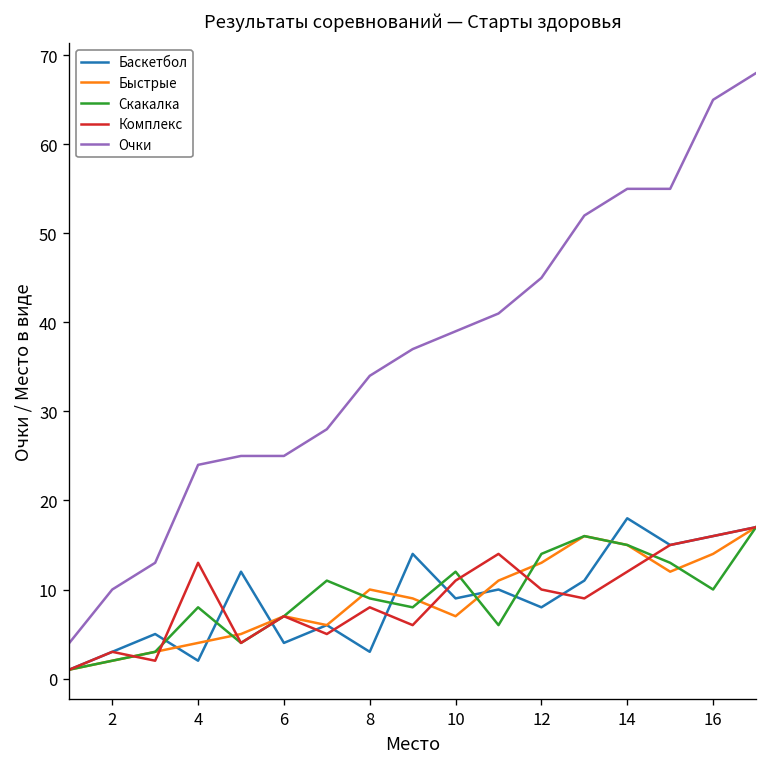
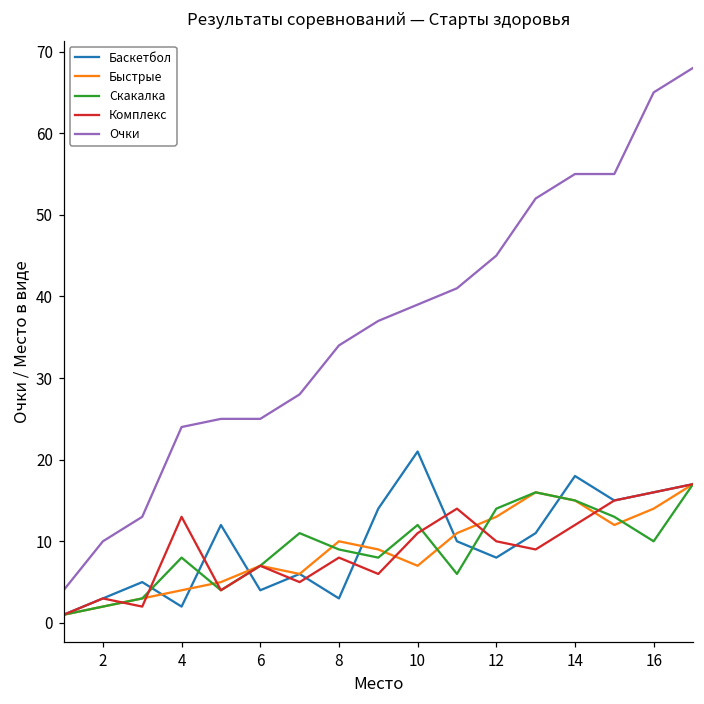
Баскетбол, 10: 9 -> 21
